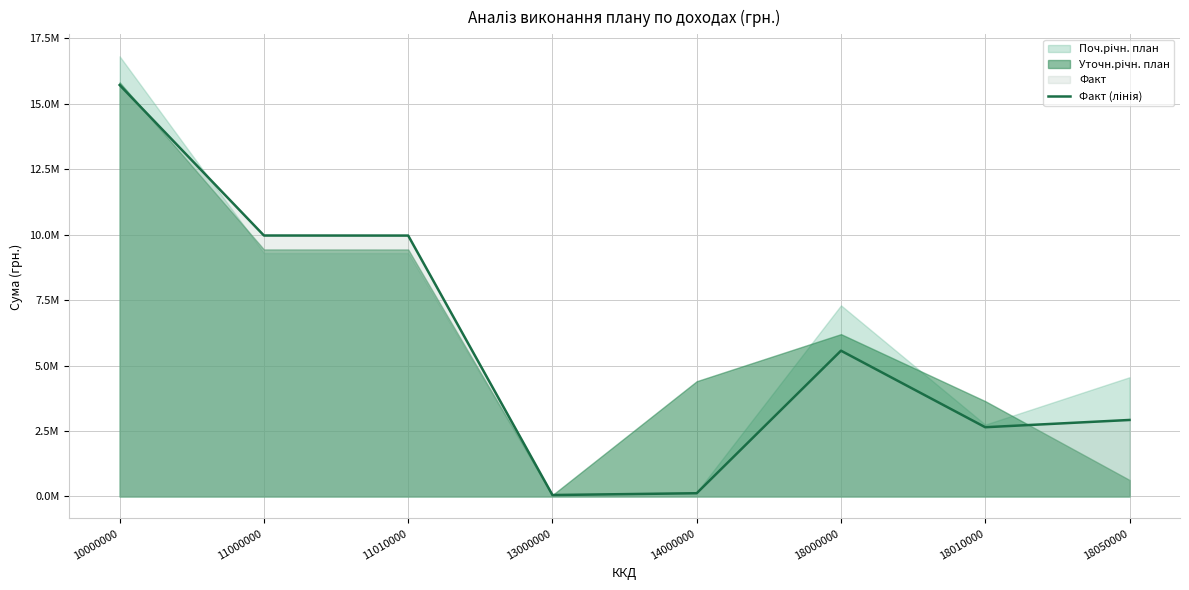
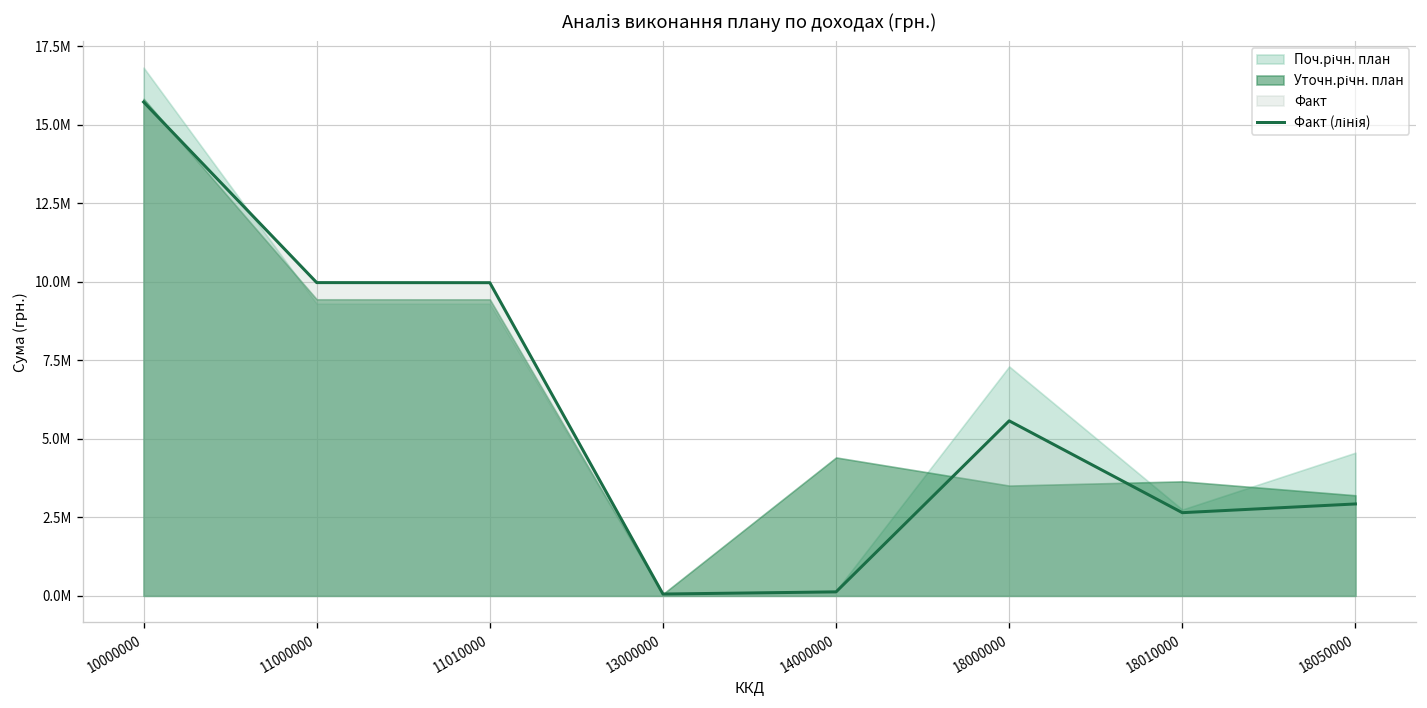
Уточн.річн. план, 18000000: 6200000 -> 3500000
Уточн.річн. план, 18050000: 600000 -> 3200000
